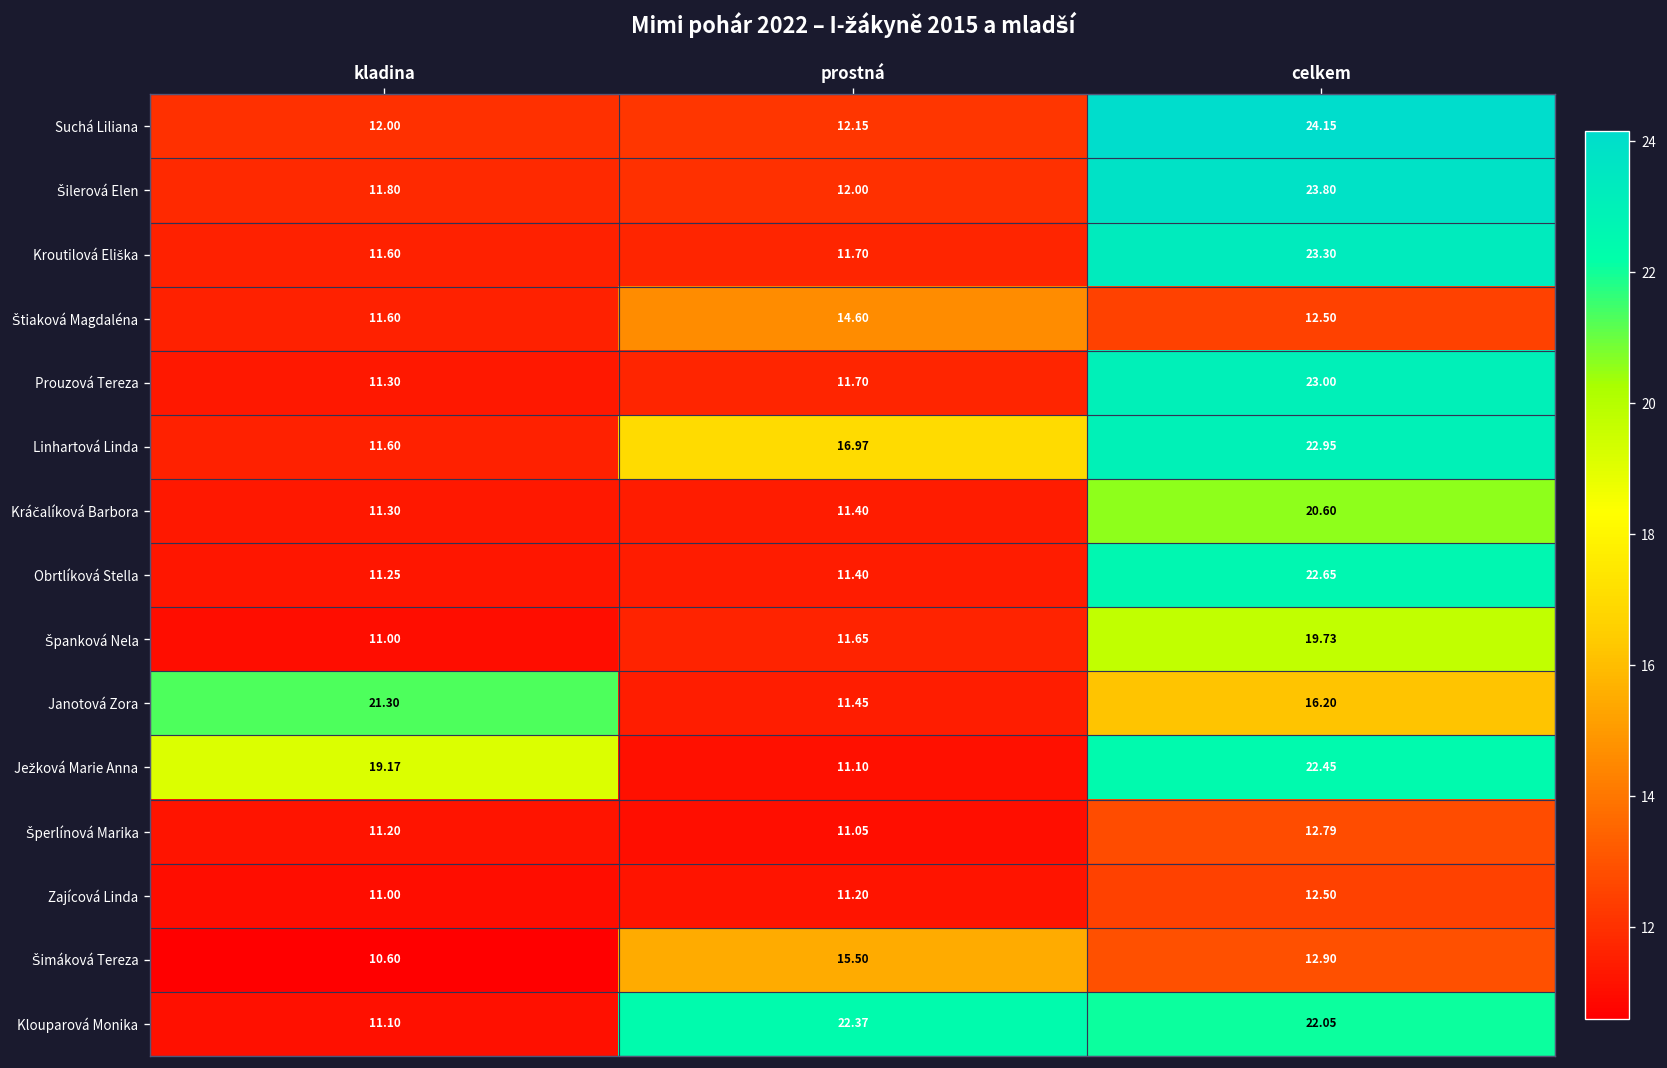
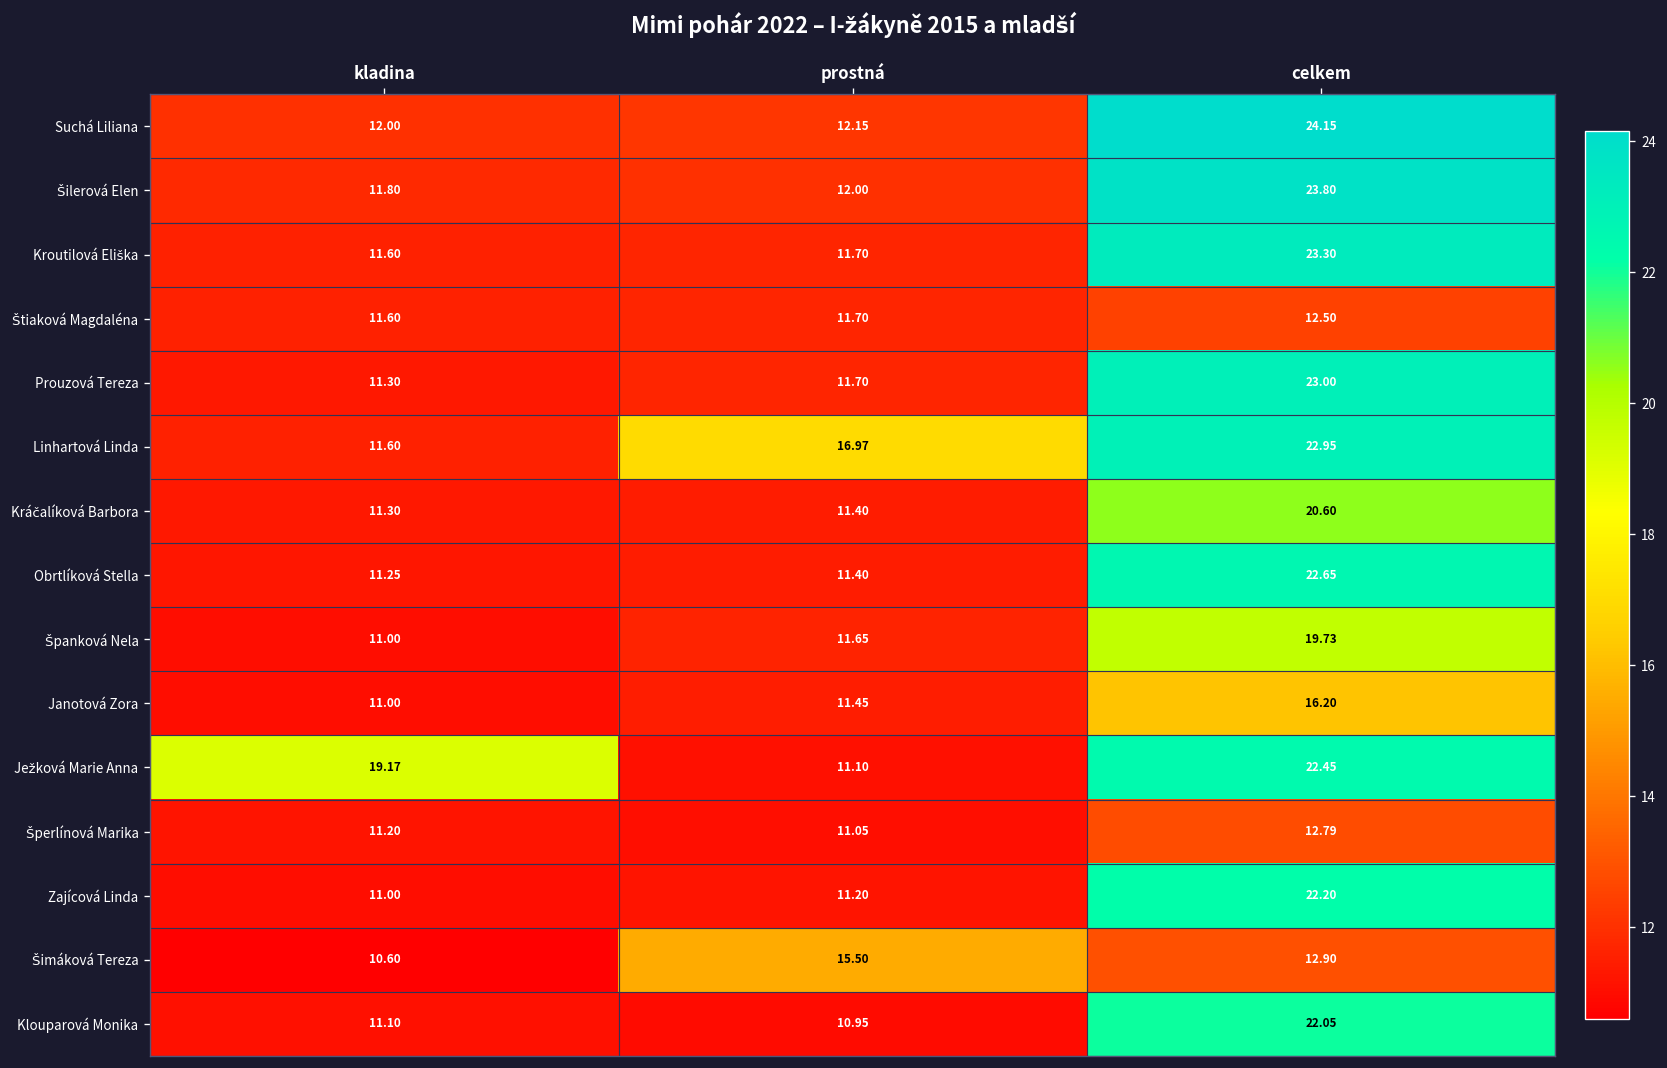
Štiaková Magdaléna, prostná: 14.60 -> 11.70
Janotová Zora, kladina: 21.30 -> 11.00
Zajícová Linda, celkem: 12.50 -> 22.20
Klouparová Monika, prostná: 22.37 -> 10.95
